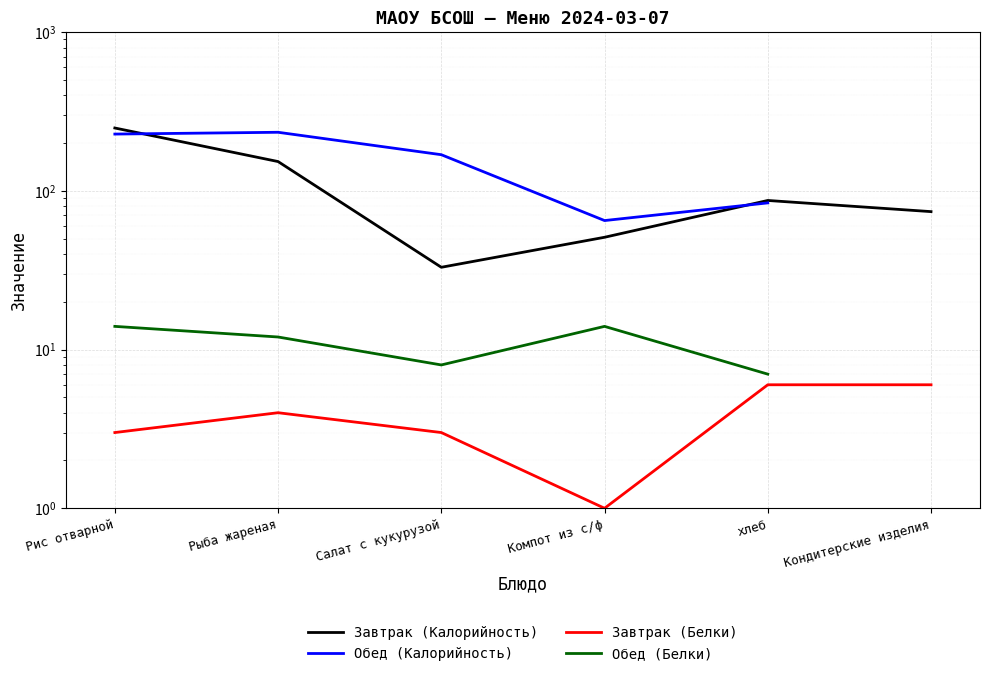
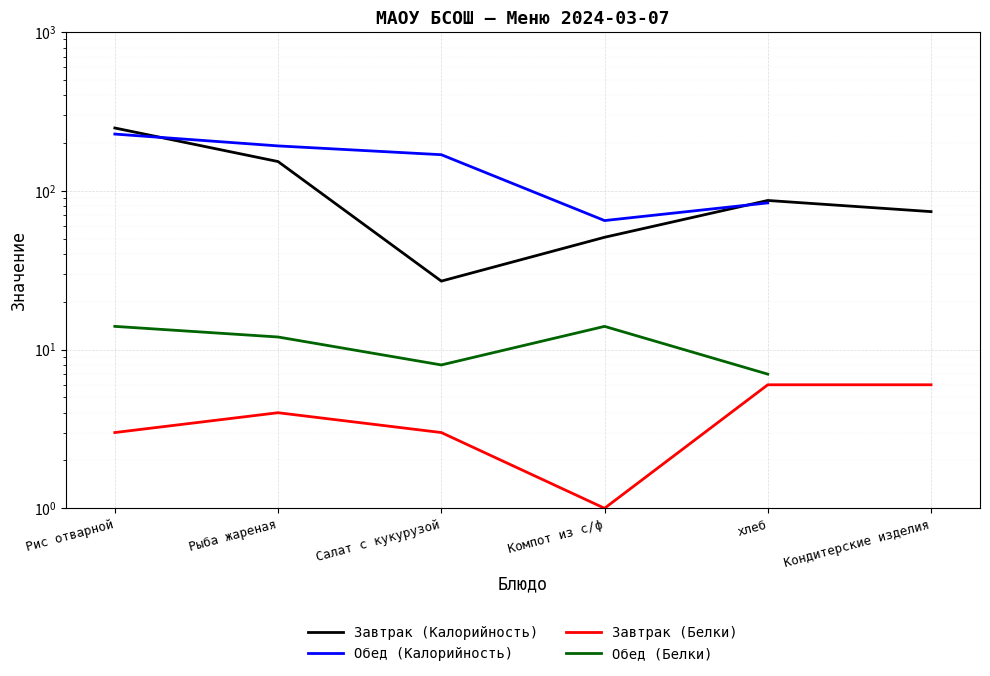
Обед (Калорийность), Рыба жареная: 230 -> 190
Завтрак (Калорийность), Салат с кукурузой: 33 -> 27
